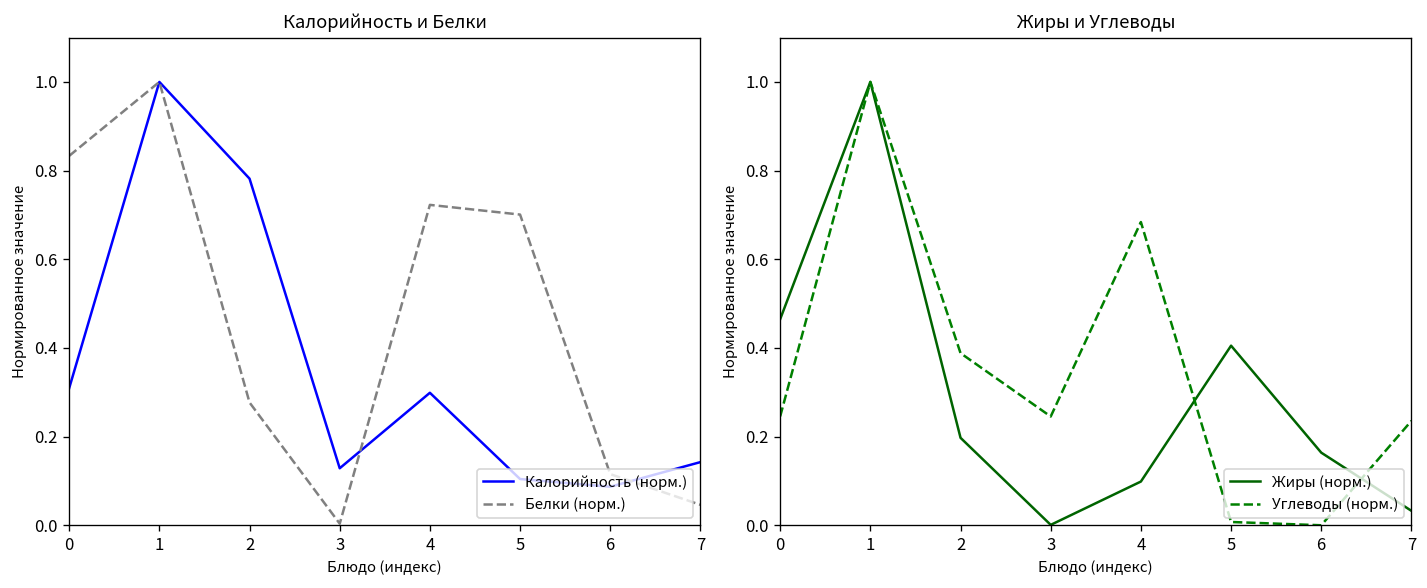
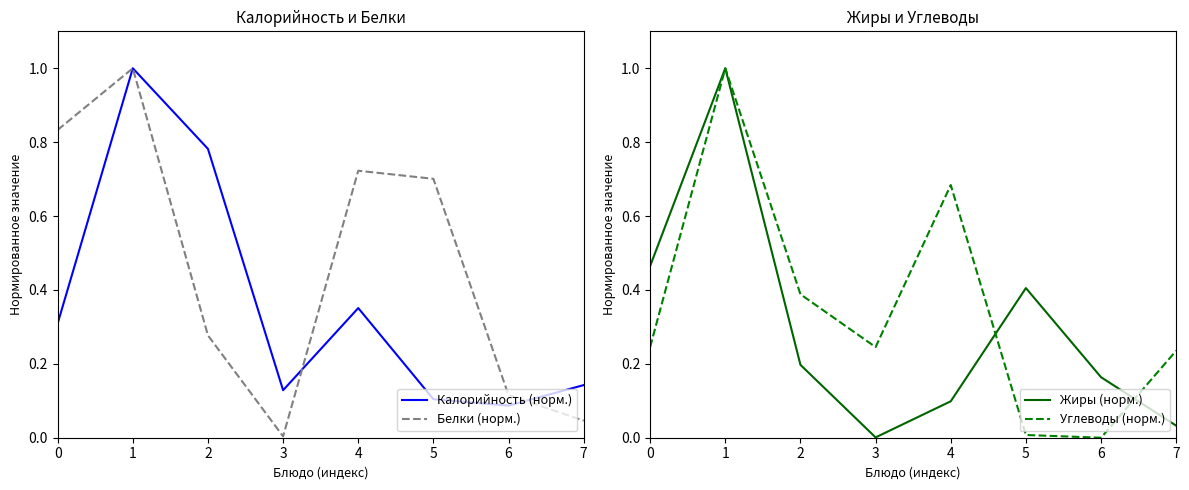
Калорийность и Белки, Калорийность (норм.), 4: 0.30 -> 0.35
